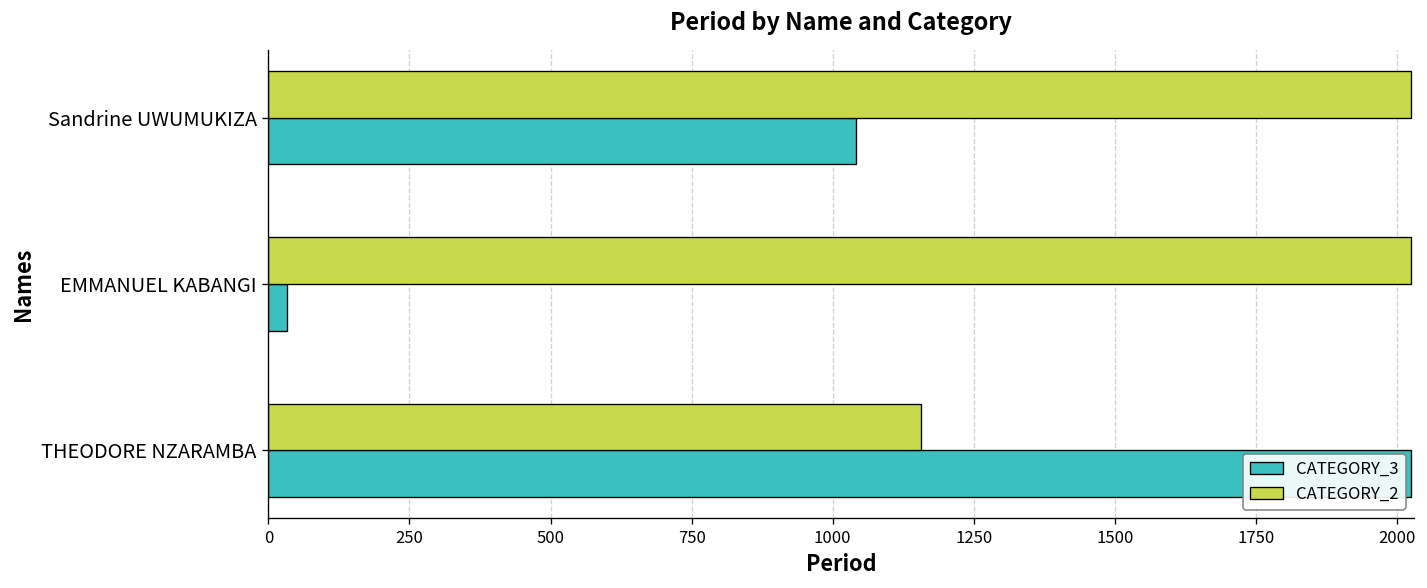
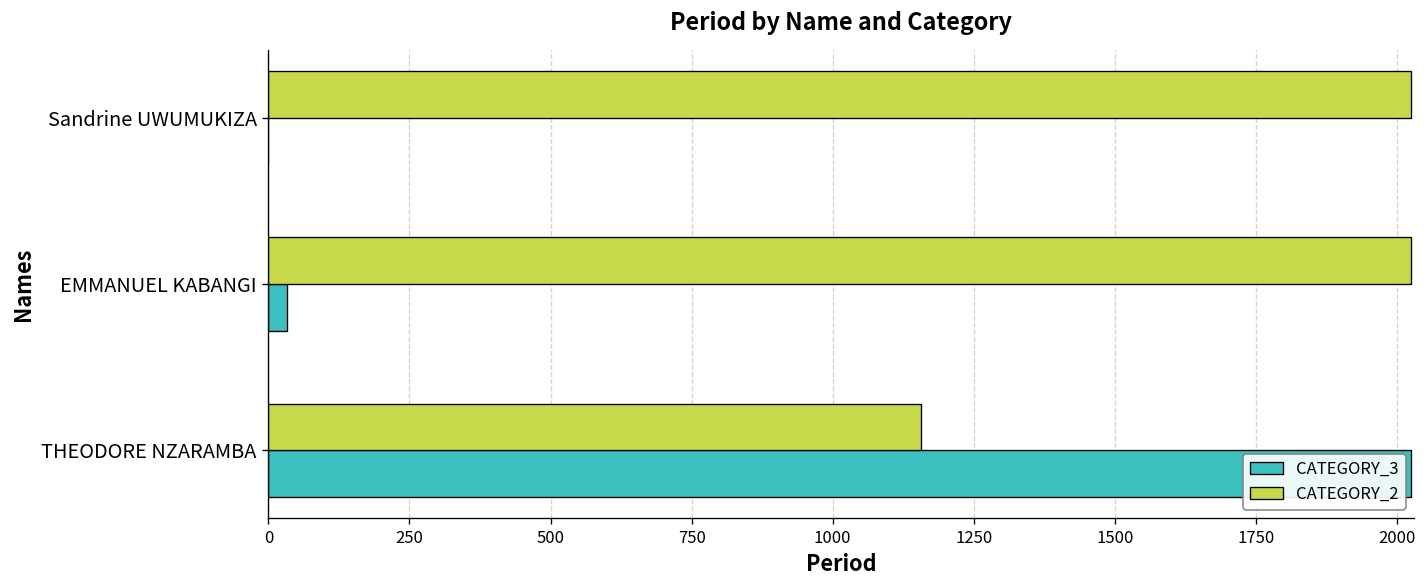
CATEGORY_3, Sandrine UWUMUKIZA: 1040 -> 0
